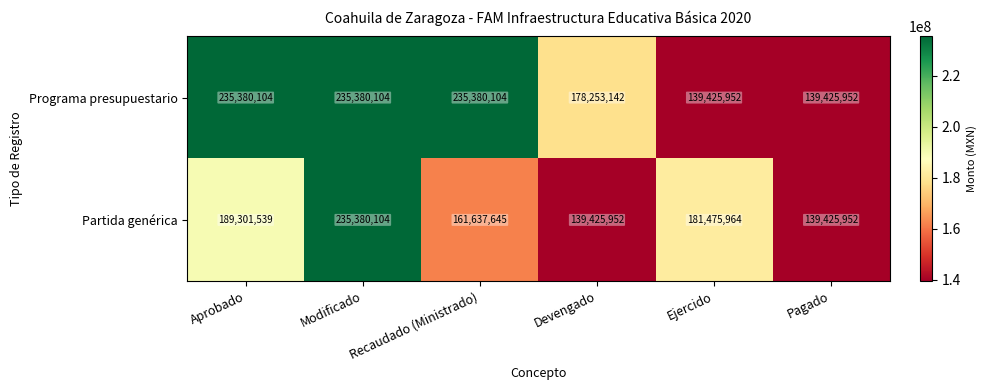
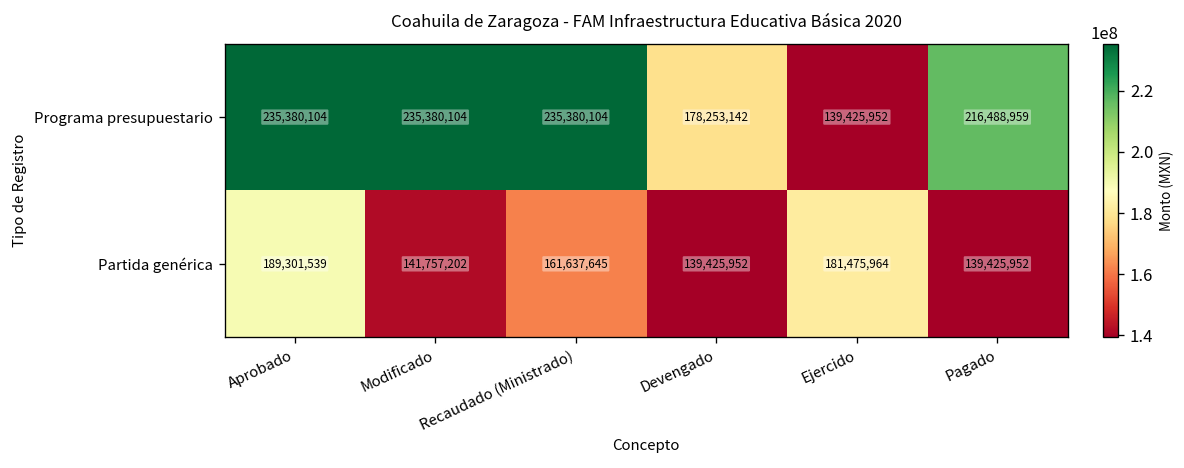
Programa presupuestario, Pagado: 139,425,952 -> 216,488,959
Partida genérica, Modificado: 235,380,104 -> 141,757,202
